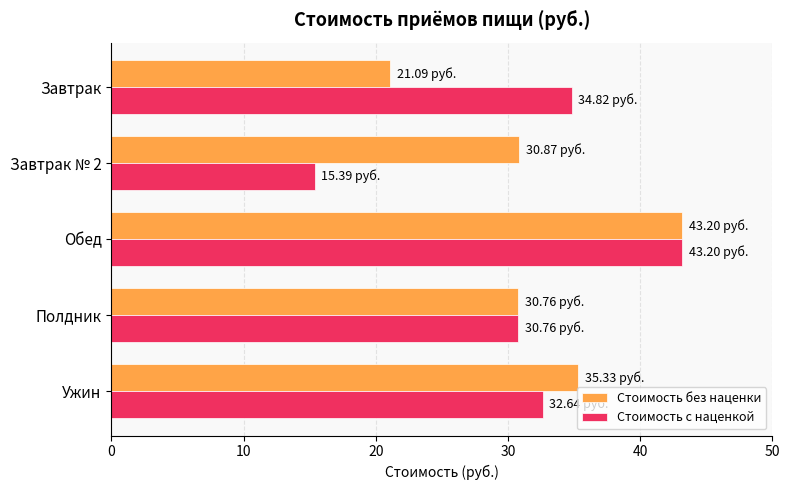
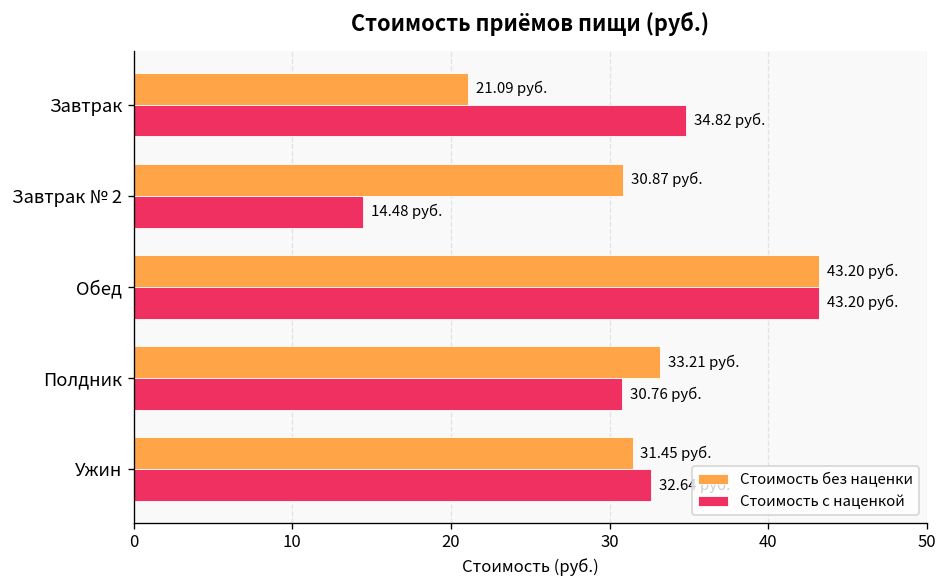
Стоимость с наценкой, Завтрак № 2: 15.39 -> 14.48
Стоимость без наценки, Полдник: 30.76 -> 33.21
Стоимость без наценки, Ужин: 35.33 -> 31.45
